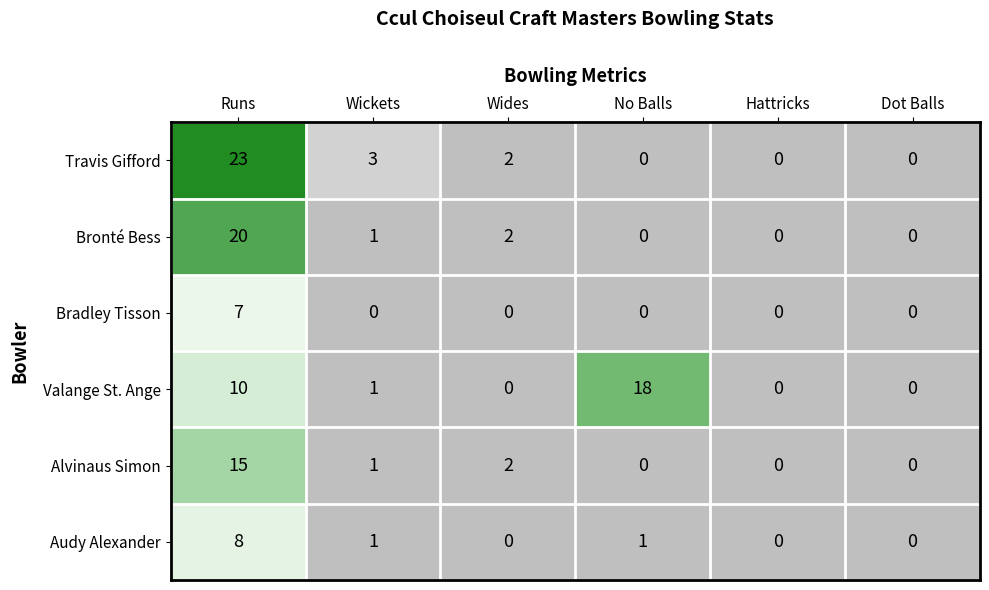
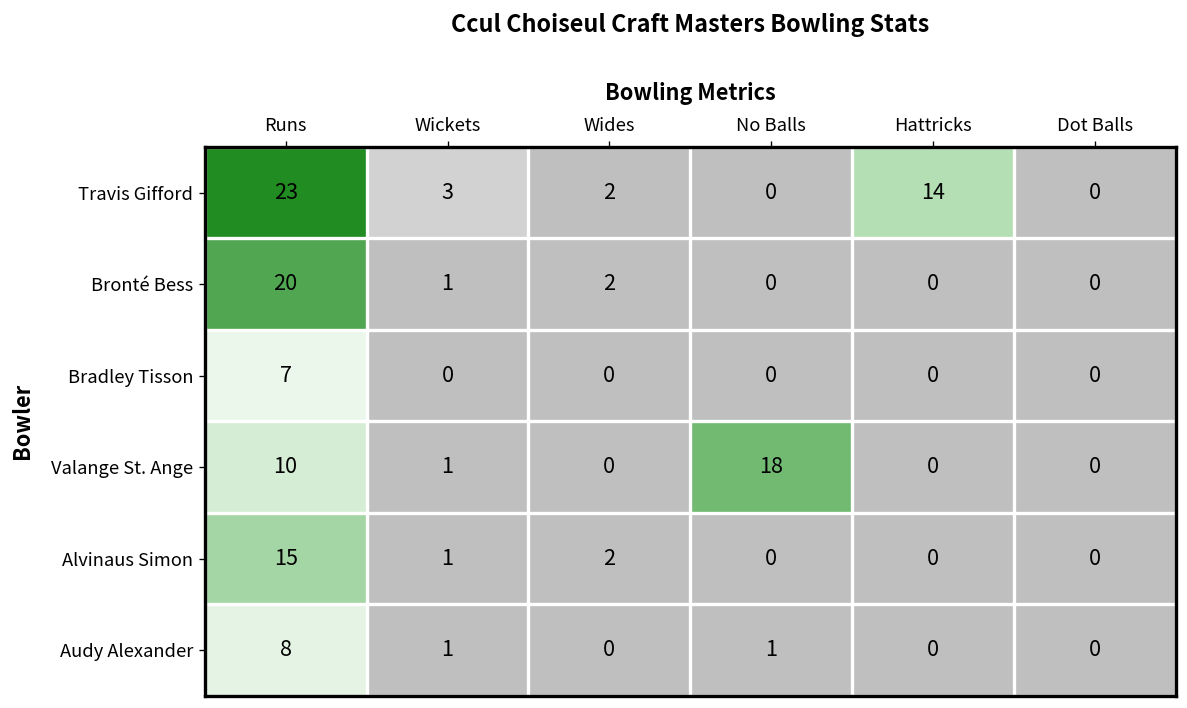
Travis Gifford, Hattricks: 0 -> 14
